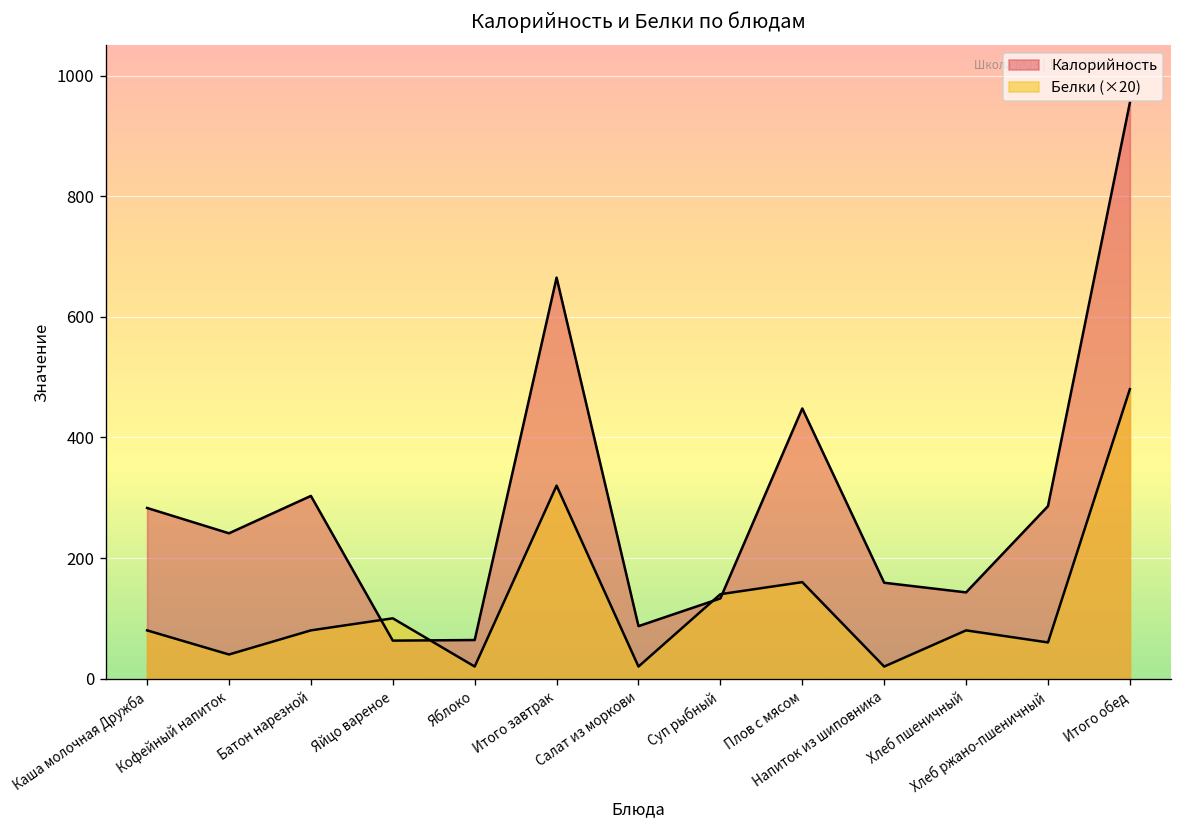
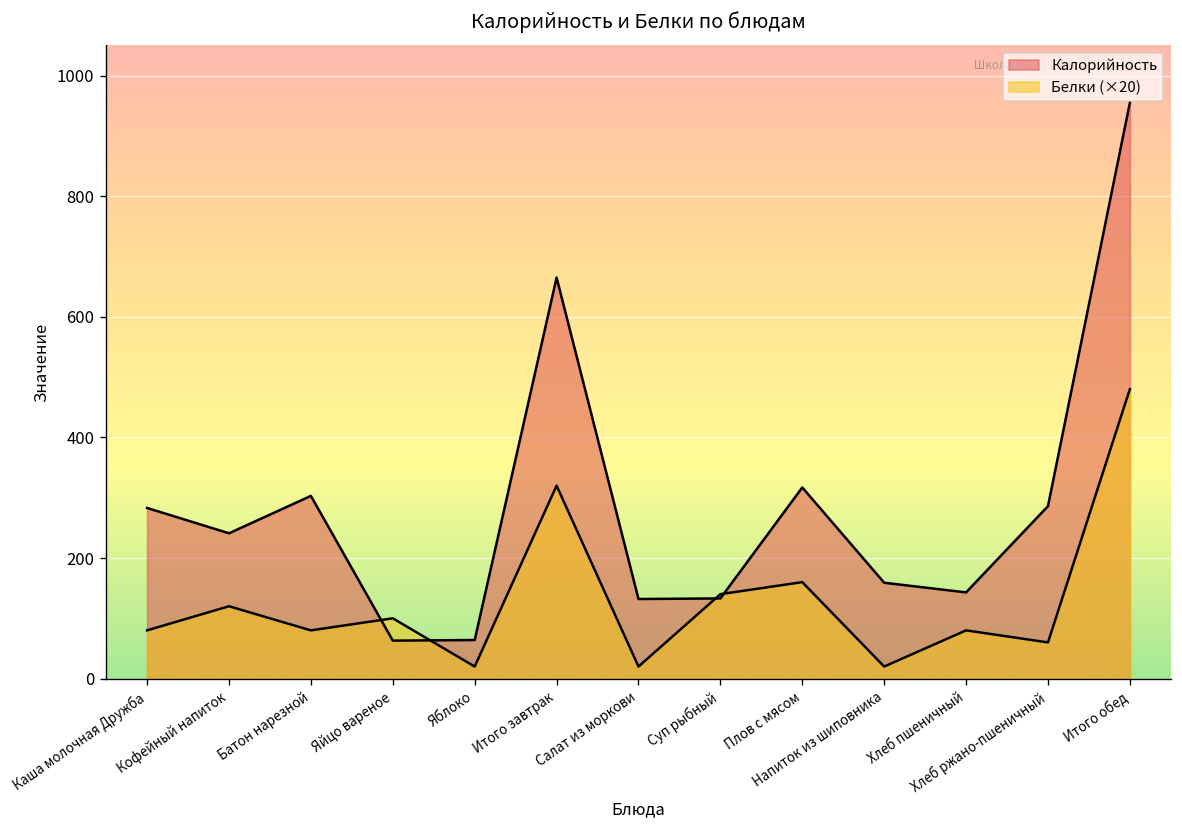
Белки (×20), Кофейный напиток: 40 -> 120
Калорийность, Салат из моркови: 90 -> 130
Калорийность, Плов с мясом: 450 -> 320
